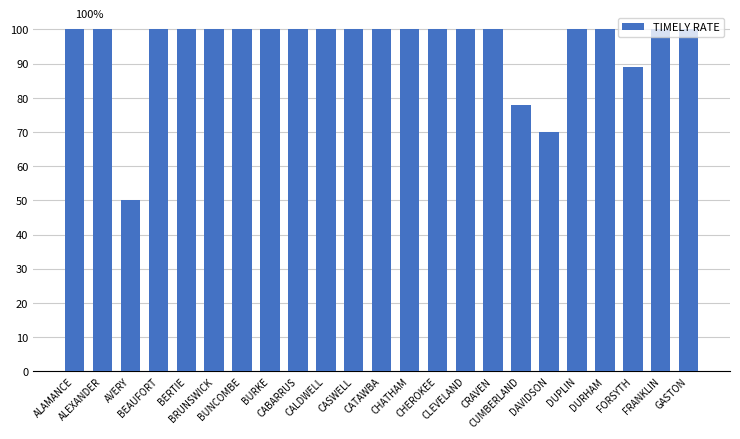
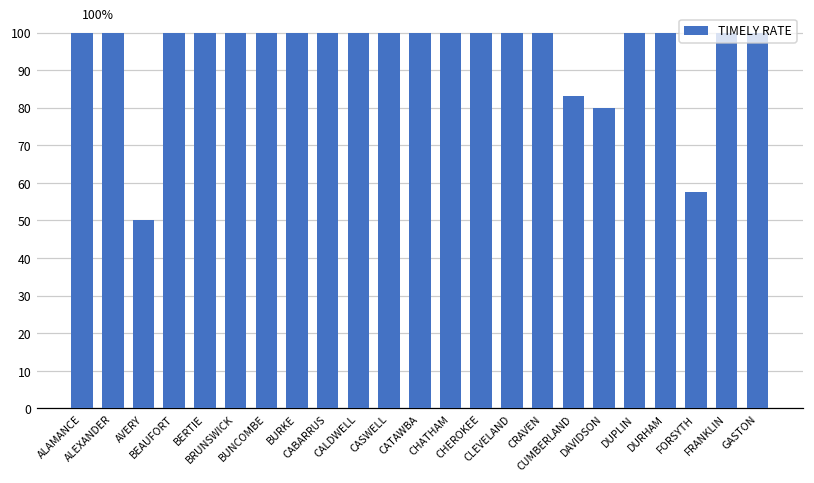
CUMBERLAND: 78 -> 83
DAVIDSON: 70 -> 80
FORSYTH: 89 -> 57
